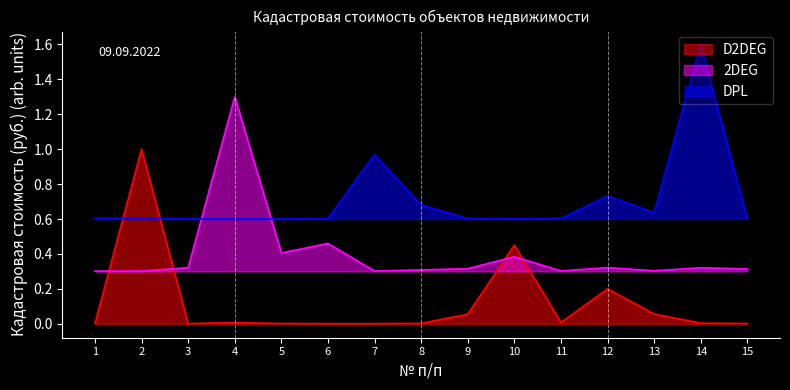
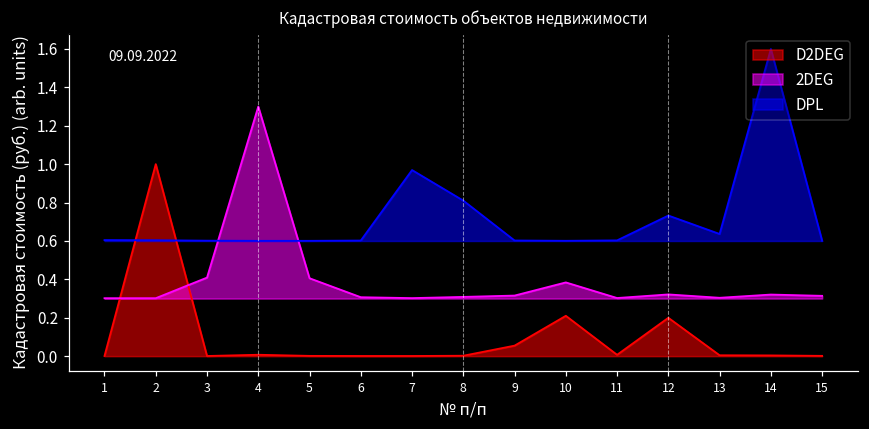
2DEG, 3: 0.32 -> 0.41
2DEG, 6: 0.46 -> 0.31
DPL, 8: 0.68 -> 0.81
D2DEG, 10: 0.45 -> 0.21
D2DEG, 13: 0.06 -> 0.00
